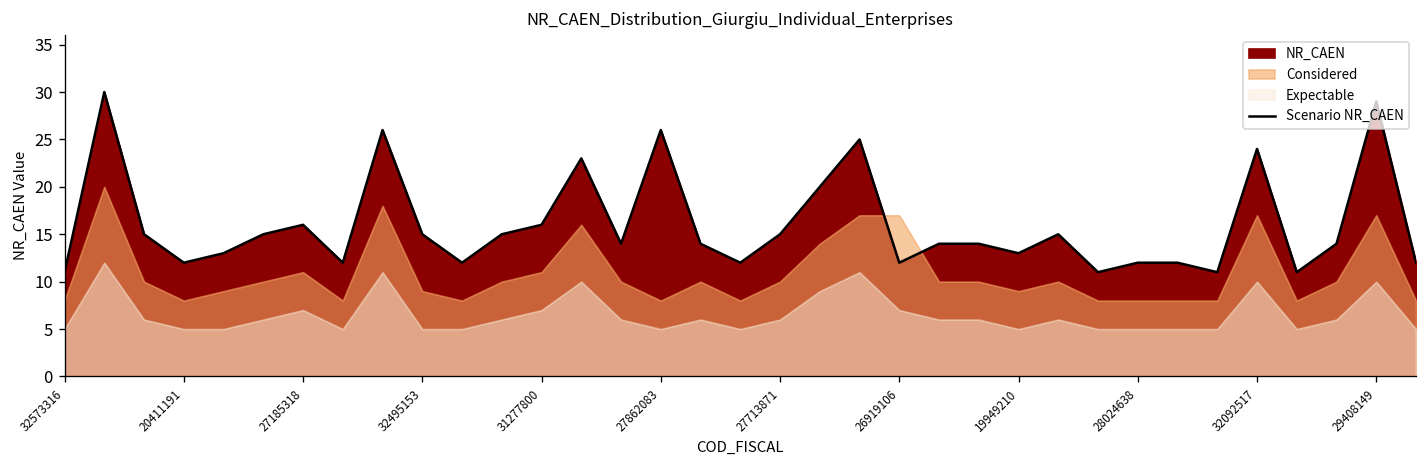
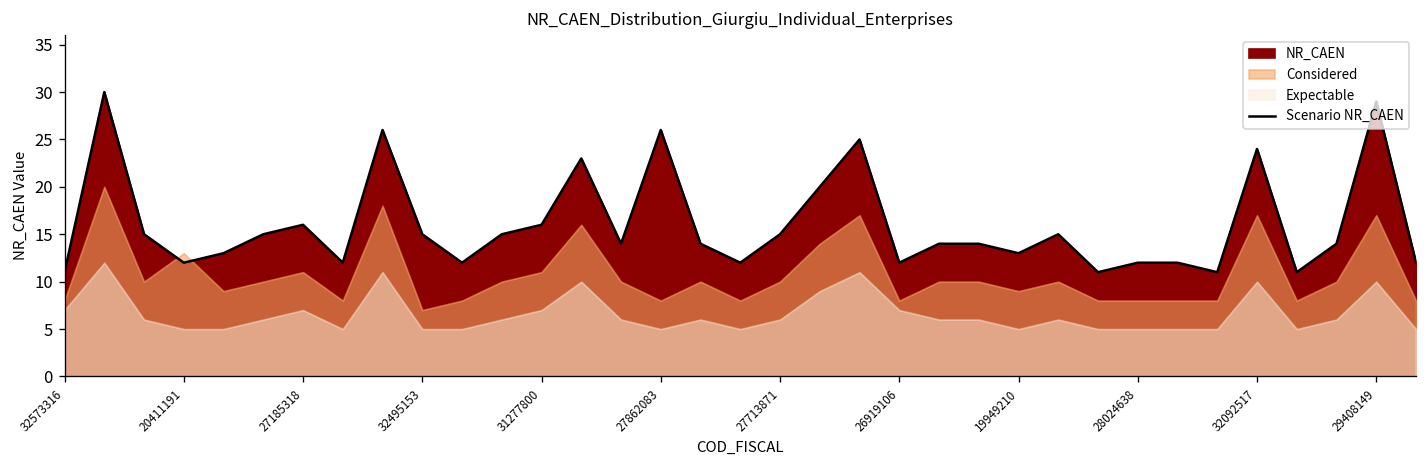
Expectable, 32573316: 5 -> 7
Considered, 20411191: 8 -> 13
Considered, 32495153: 9 -> 7
Considered, 26919106: 17 -> 8
